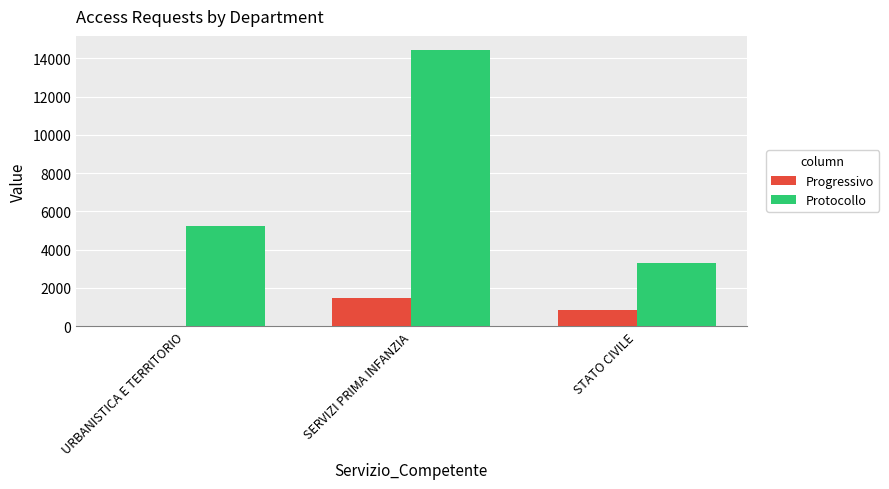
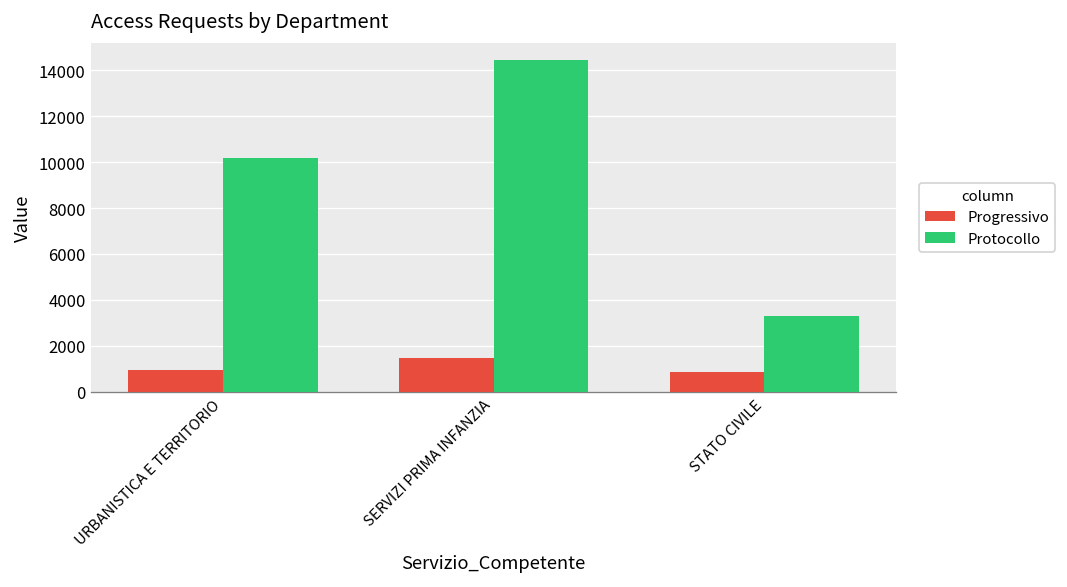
Progressivo, URBANISTICA E TERRITORIO: 0 -> 1000
Protocollo, URBANISTICA E TERRITORIO: 5200 -> 10200
